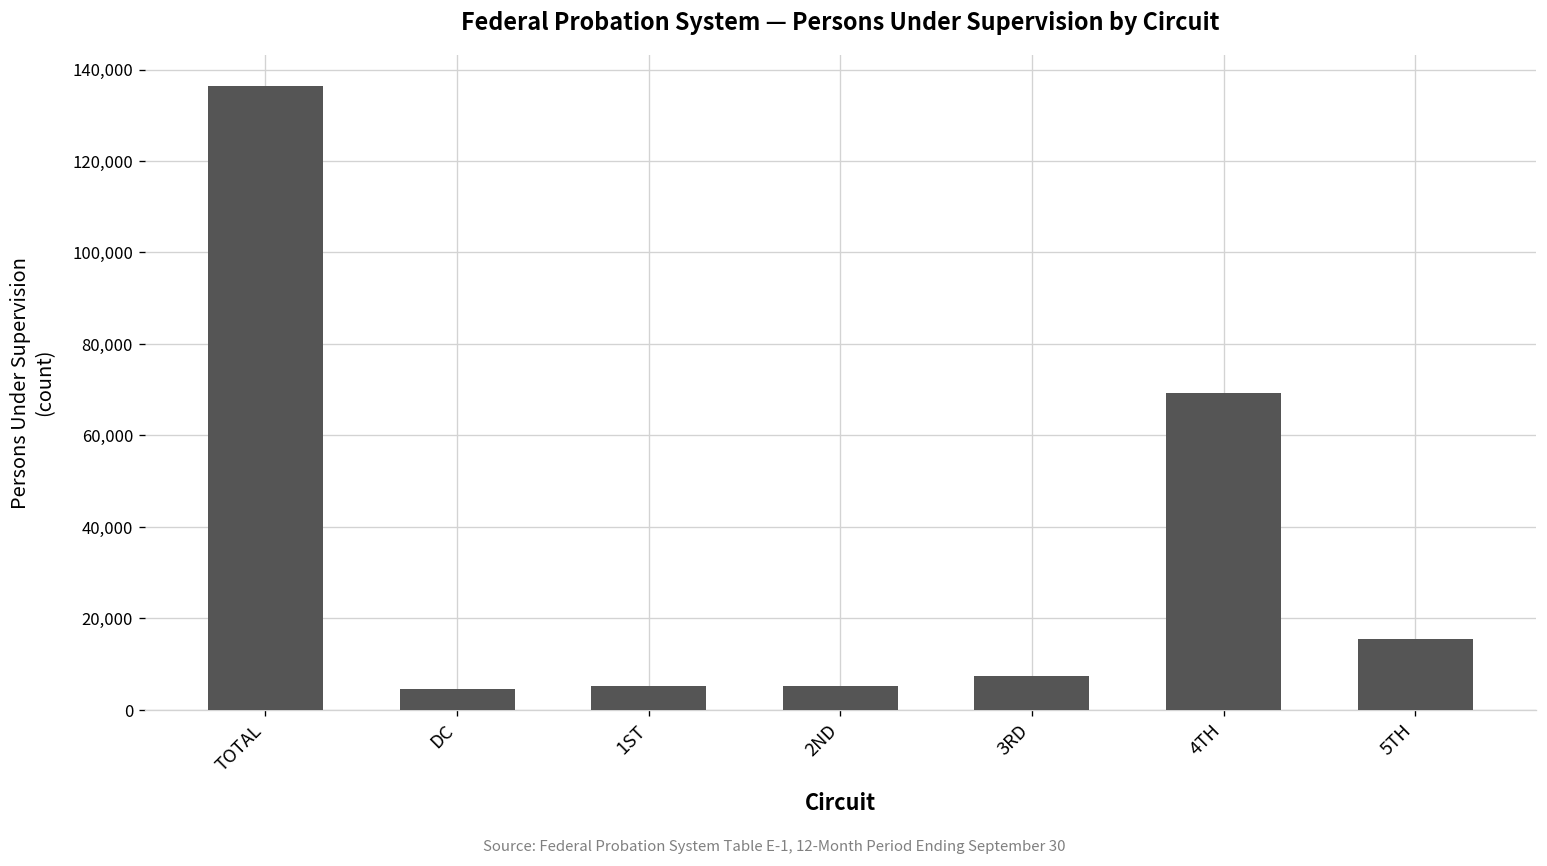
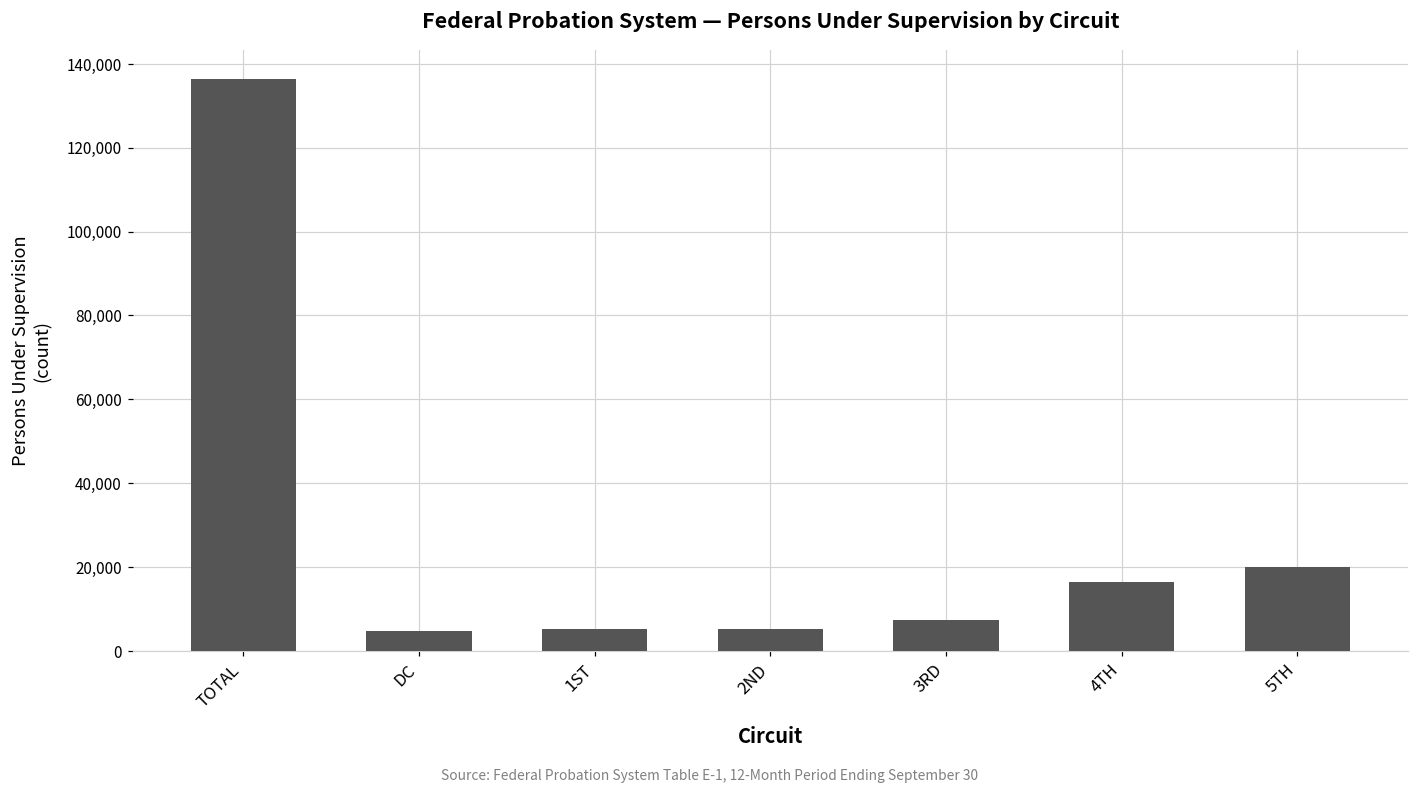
4TH: 69,000 -> 17,000
5TH: 15,000 -> 20,000
